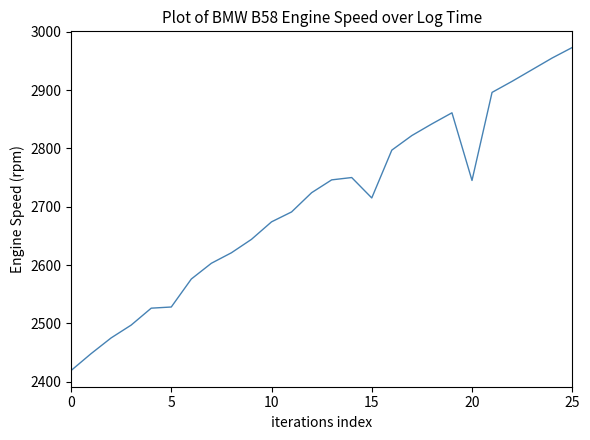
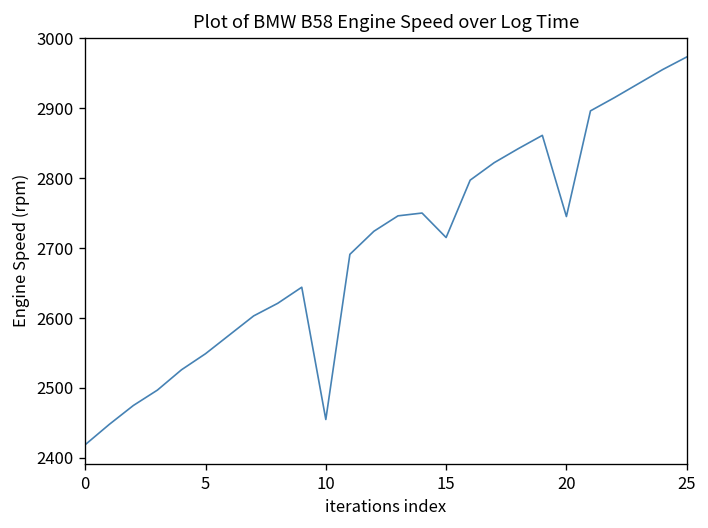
5: 2530 -> 2550
10: 2670 -> 2460
